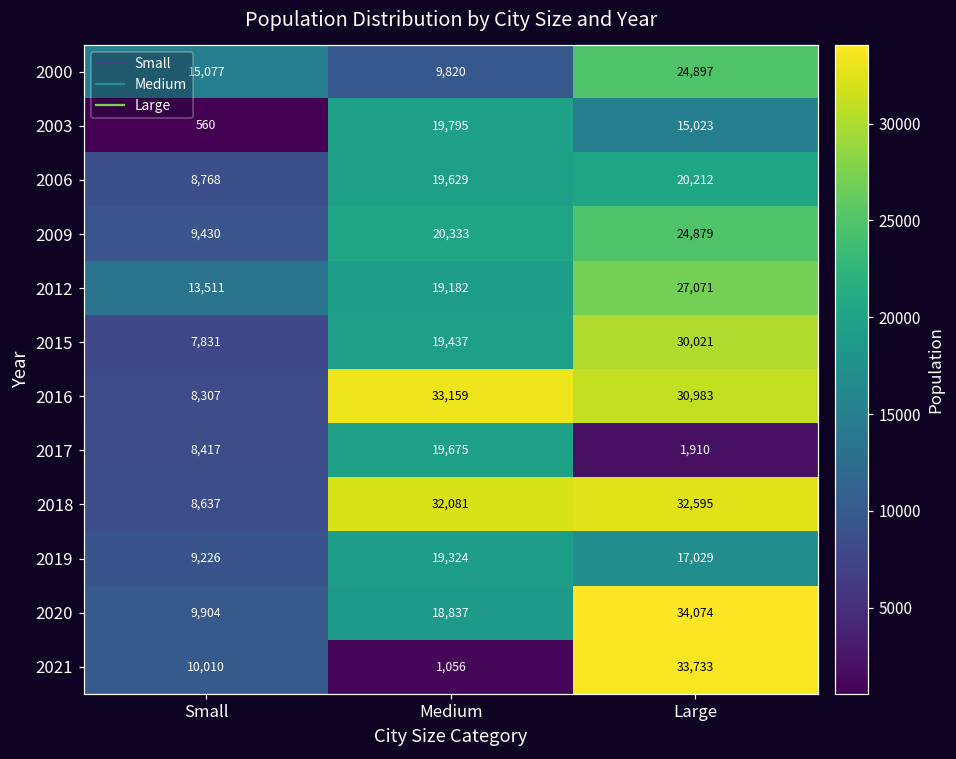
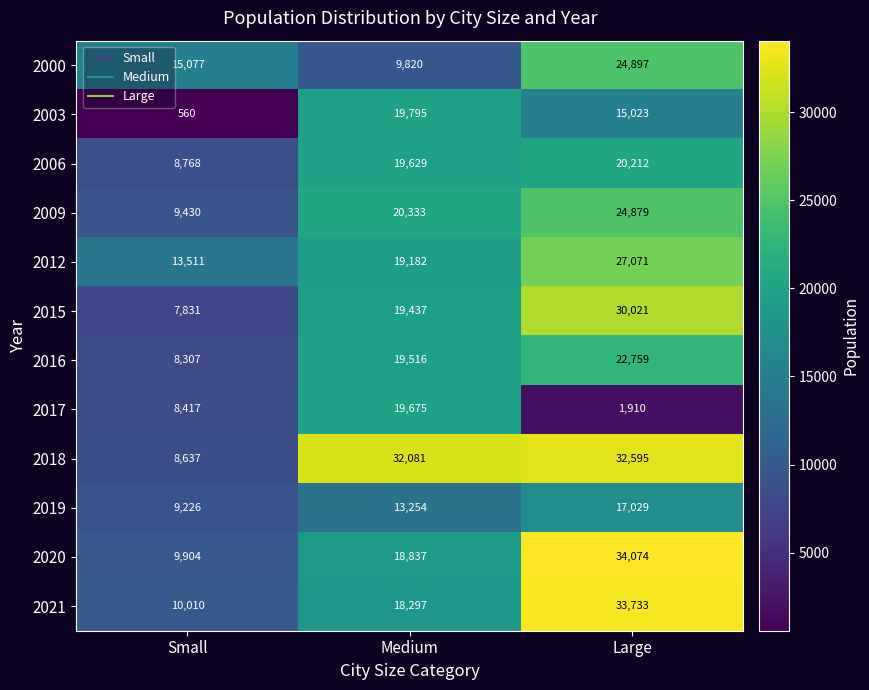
2016, Medium: 33,159 -> 19,516
2016, Large: 30,983 -> 22,759
2019, Medium: 19,324 -> 13,254
2021, Medium: 1,056 -> 18,297
